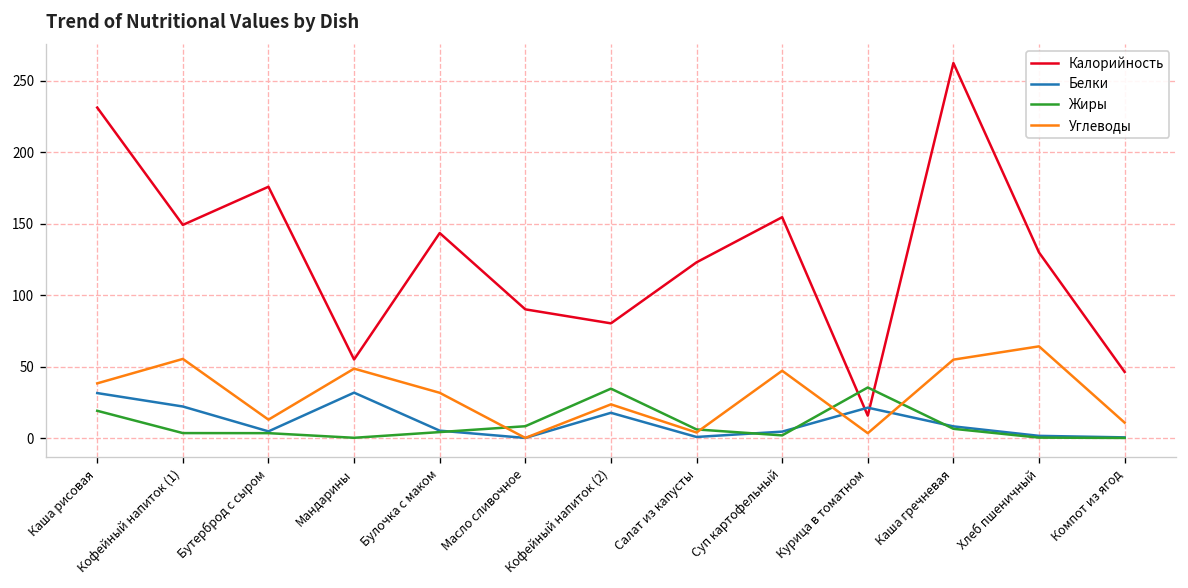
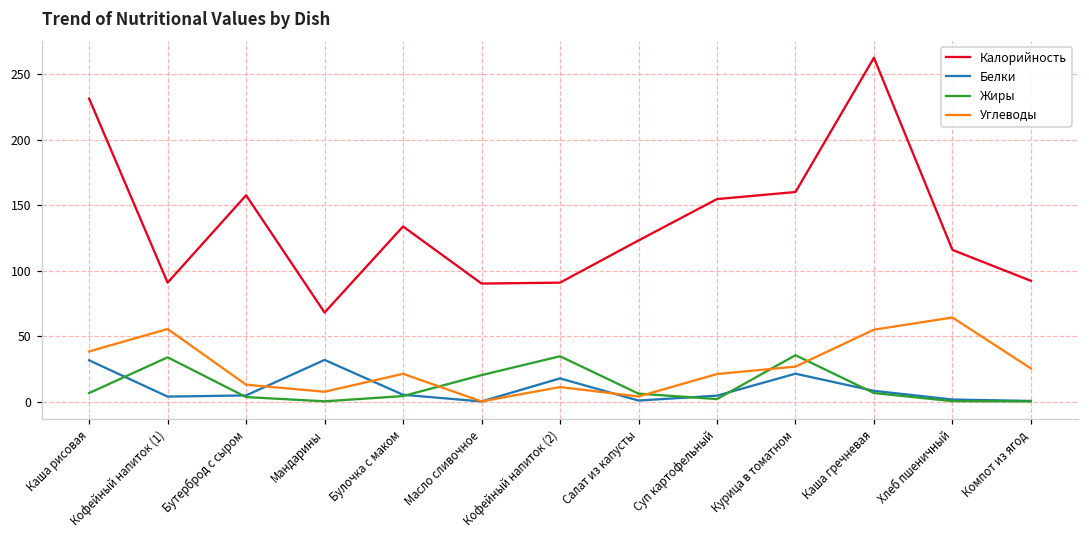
Жиры, Каша рисовая: 19 -> 7
Калорийность, Кофейный напиток (1): 149 -> 91
Белки, Кофейный напиток (1): 22 -> 4
Жиры, Кофейный напиток (1): 4 -> 34
Калорийность, Бутерброд с сыром: 176 -> 158
Калорийность, Мандарины: 55 -> 68
Углеводы, Мандарины: 49 -> 8
Калорийность, Булочка с маком: 144 -> 134
Углеводы, Булочка с маком: 32 -> 21
Жиры, Масло сливочное: 8 -> 20
Калорийность, Кофейный напиток (2): 80 -> 91
Углеводы, Кофейный напиток (2): 24 -> 11
Углеводы, Суп картофельный: 47 -> 21
Калорийность, Курица в томатном: 16 -> 160
Углеводы, Курица в томатном: 3 -> 27
Калорийность, Хлеб пшеничный: 130 -> 116
Калорийность, Компот из ягод: 46 -> 92
Углеводы, Компот из ягод: 11 -> 25
